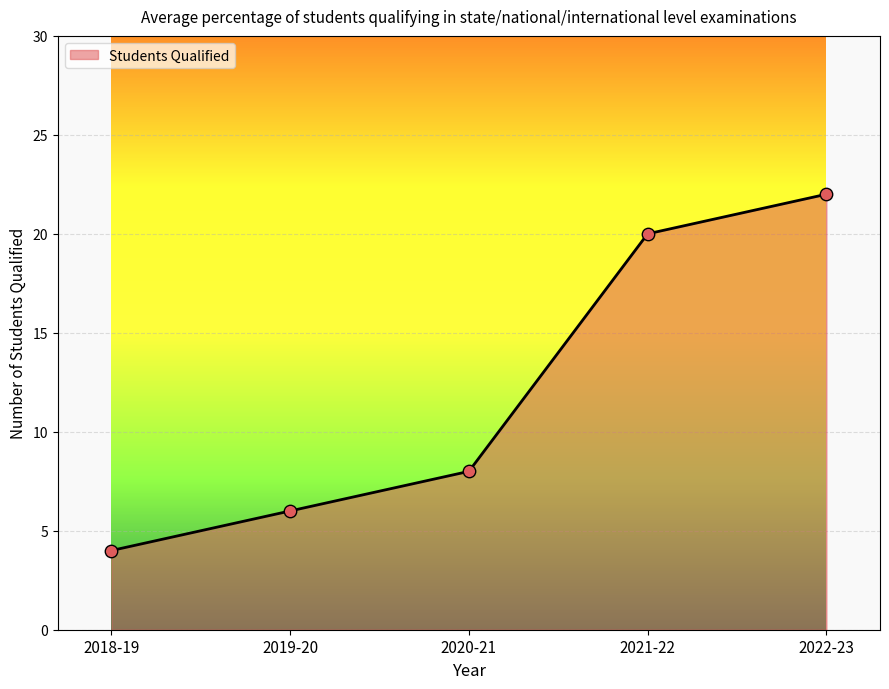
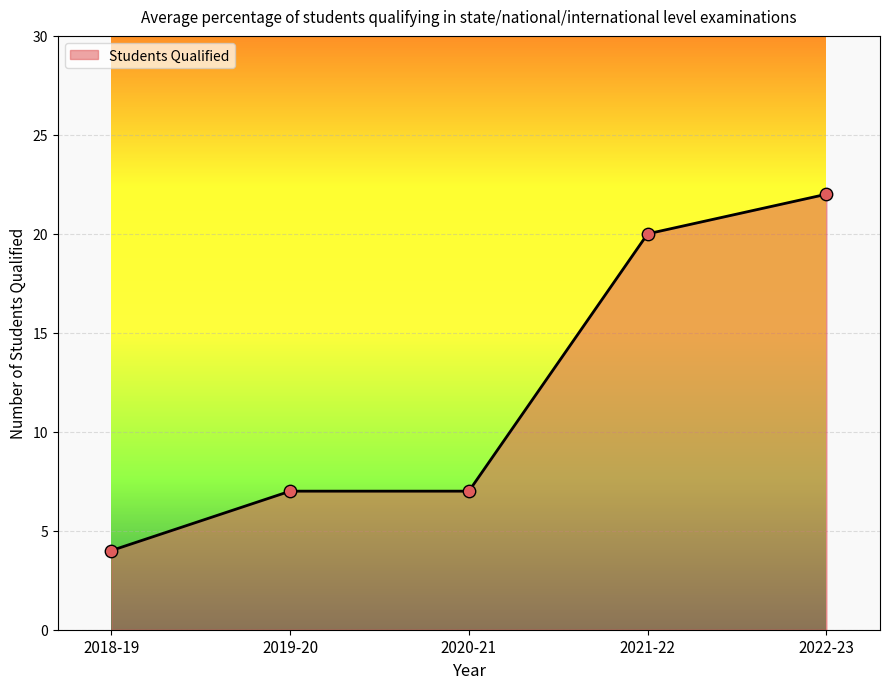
2019-20: 6 -> 7
2020-21: 8 -> 7
